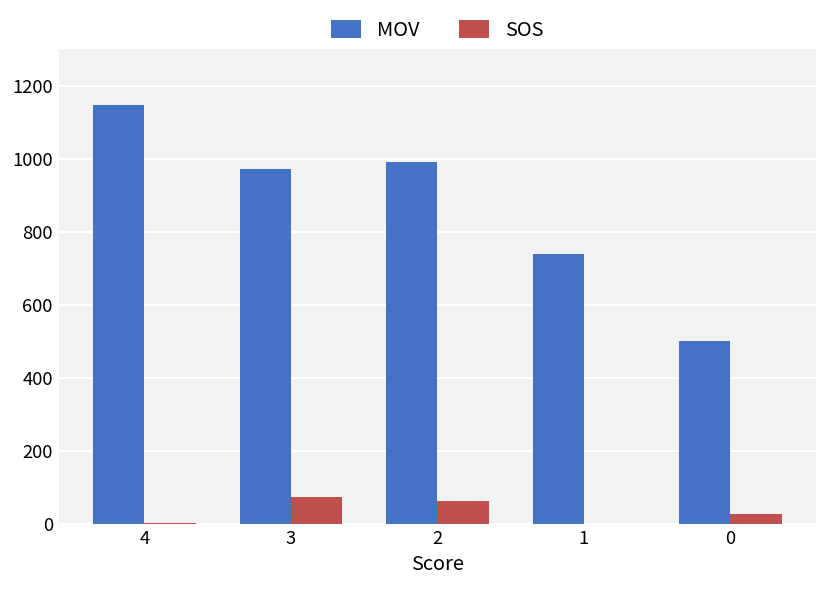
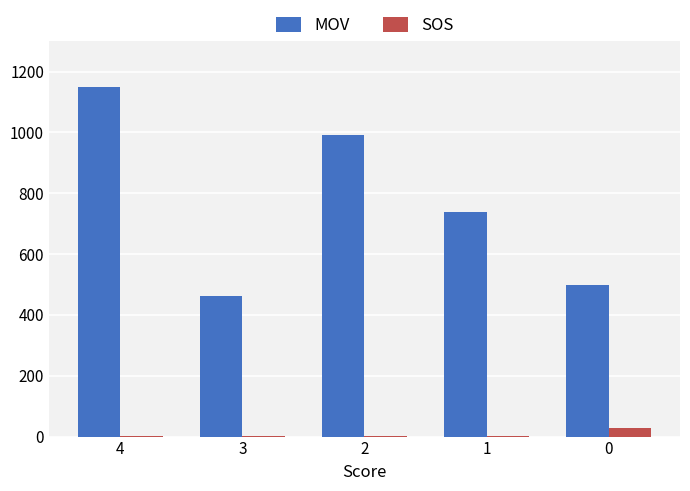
MOV, 3: 970 -> 460
SOS, 3: 70 -> 0
SOS, 2: 60 -> 0
